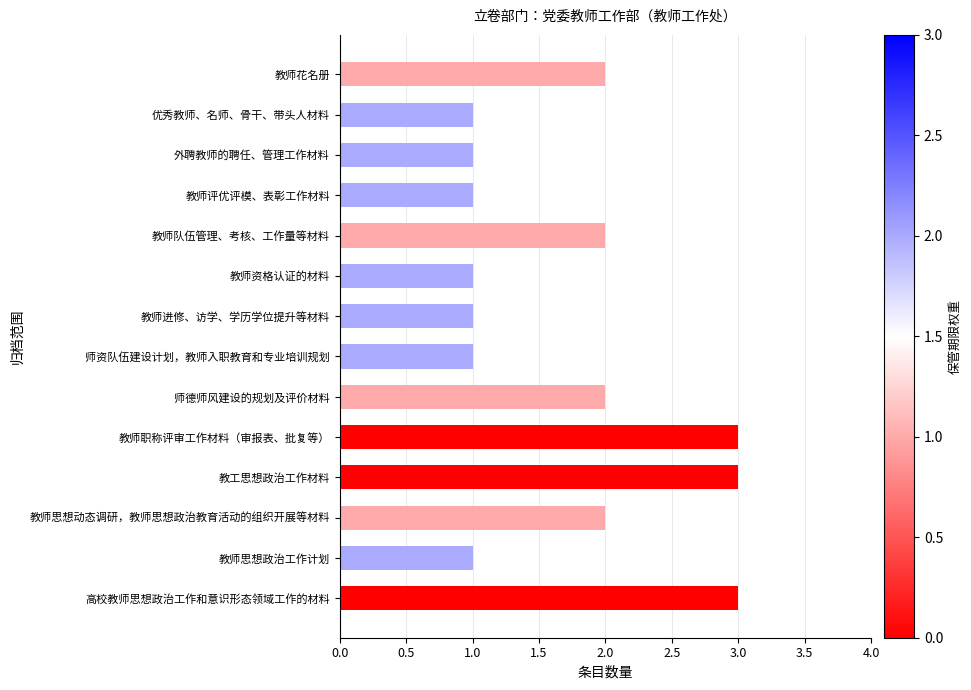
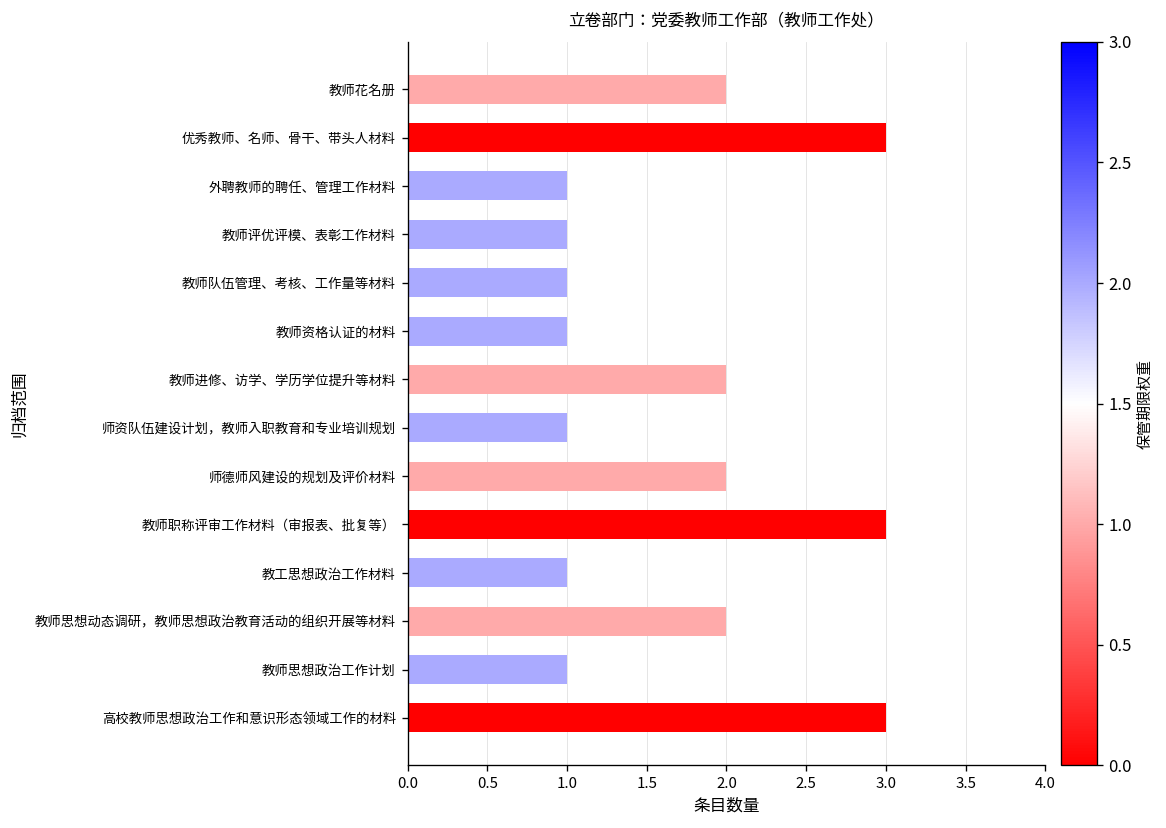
优秀教师、名师、骨干、带头人材料: 1 -> 3
教师队伍管理、考核、工作量等材料: 2 -> 1
教师进修、访学、学历学位提升等材料: 1 -> 2
教工思想政治工作材料: 3 -> 1
